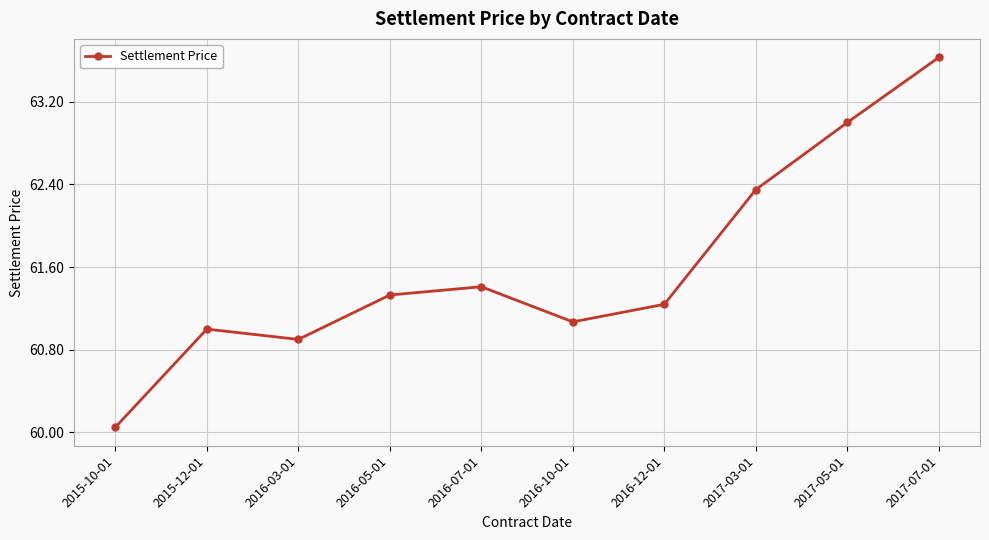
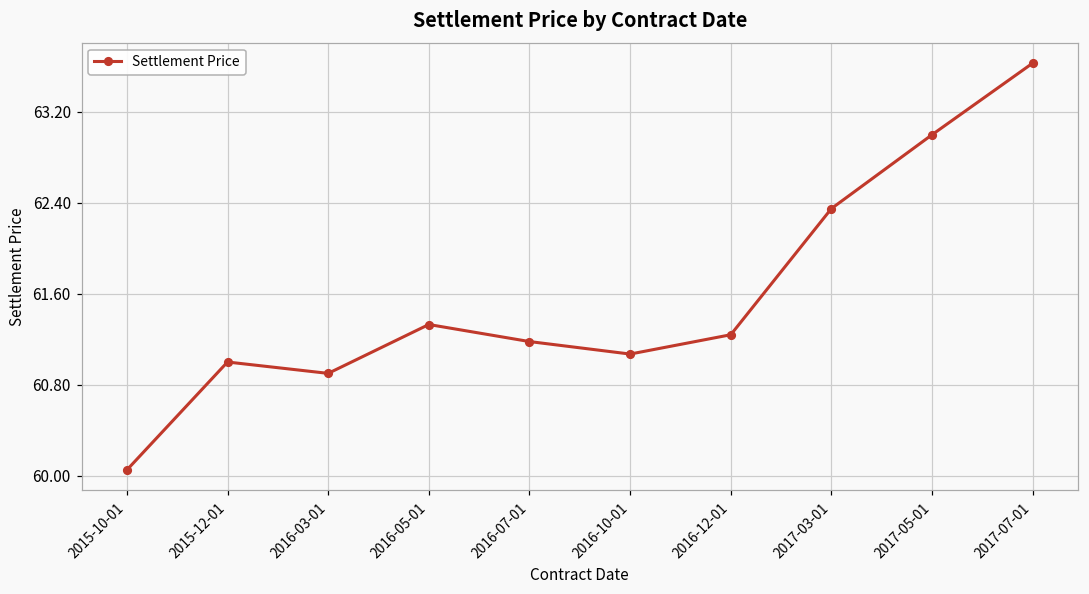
2016-07-01: 61.41 -> 61.18
